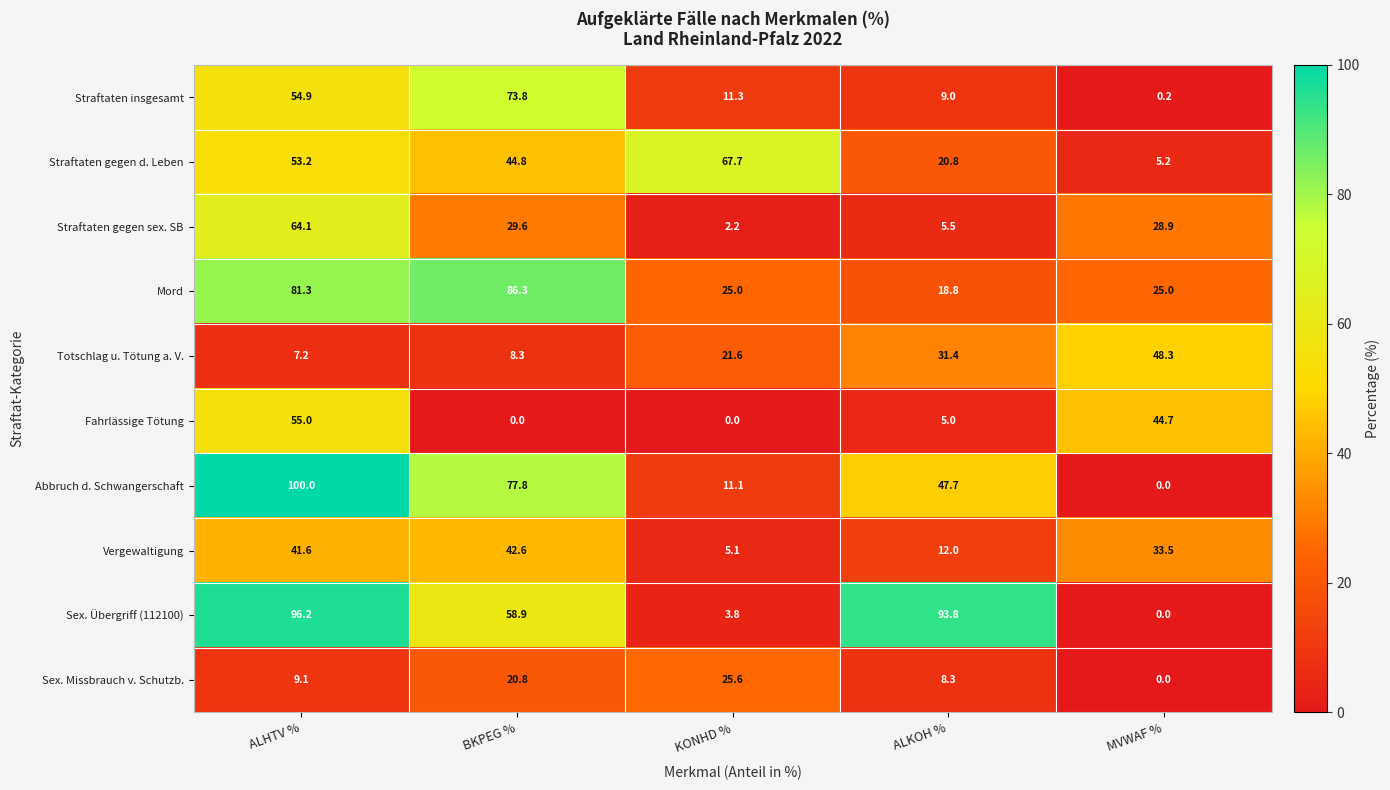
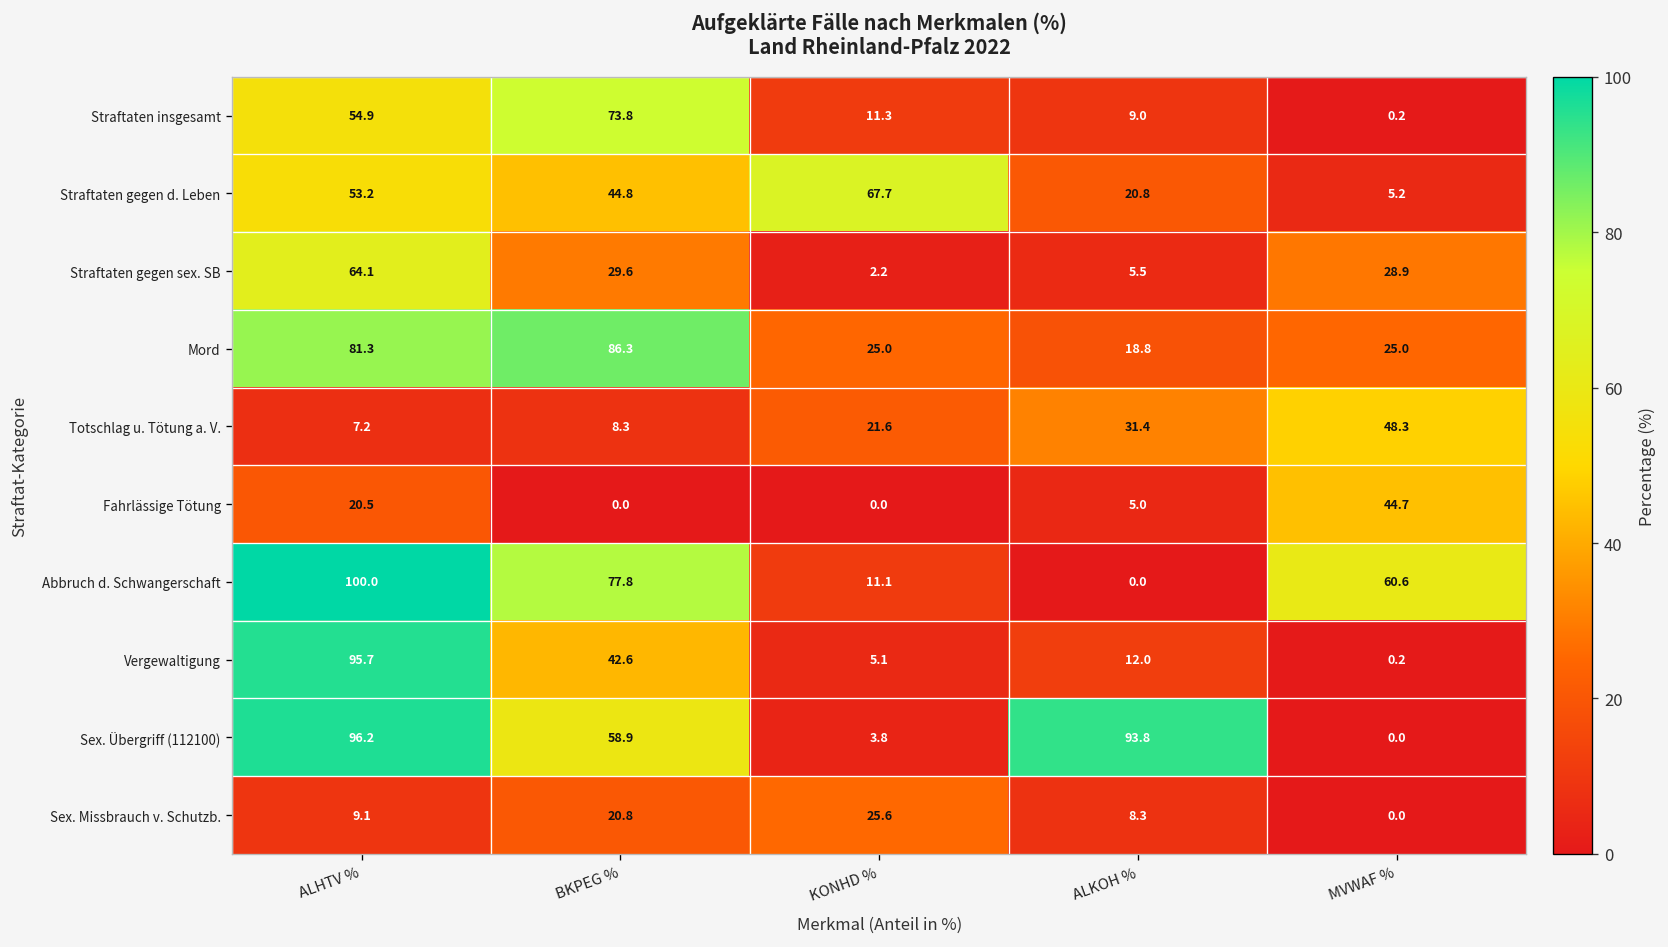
Fahrlässige Tötung, ALHTV %: 55.0 -> 20.5
Abbruch d. Schwangerschaft, ALKOH %: 47.7 -> 0.0
Abbruch d. Schwangerschaft, MVWAF %: 0.0 -> 60.6
Vergewaltigung, ALHTV %: 41.6 -> 95.7
Vergewaltigung, MVWAF %: 33.5 -> 0.2
